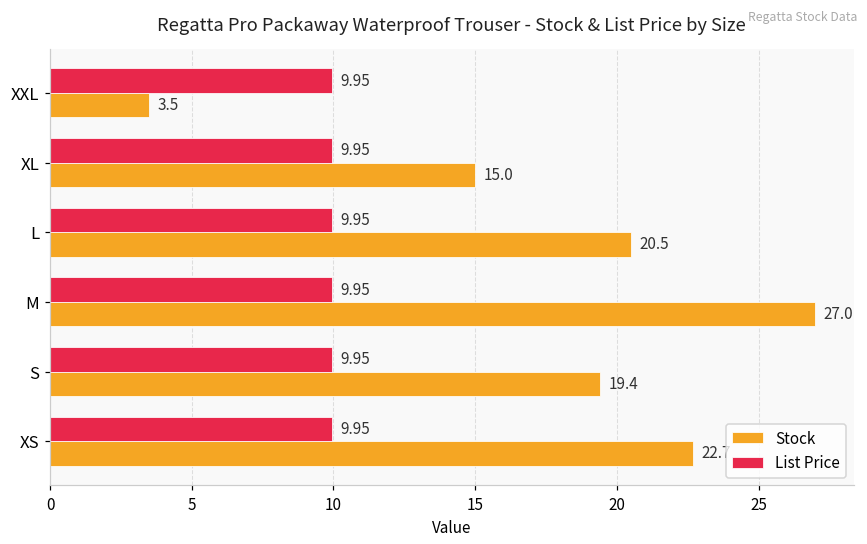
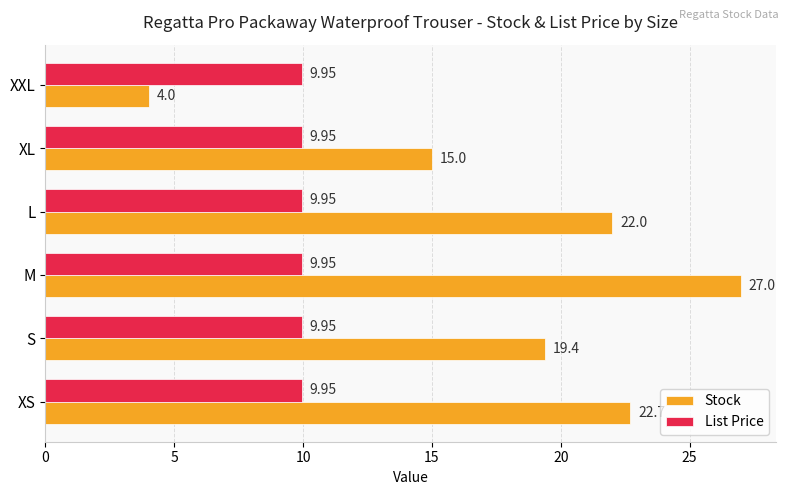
Stock, XXL: 3.5 -> 4.0
Stock, L: 20.5 -> 22.0
